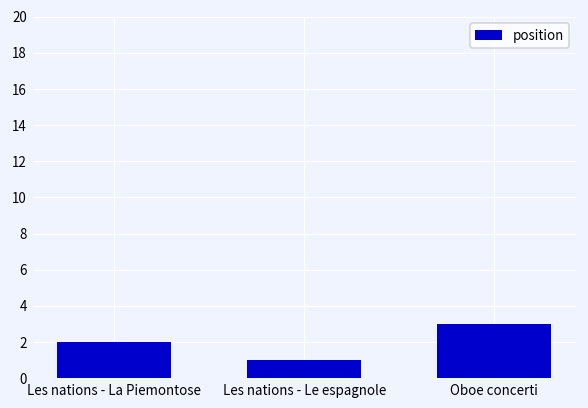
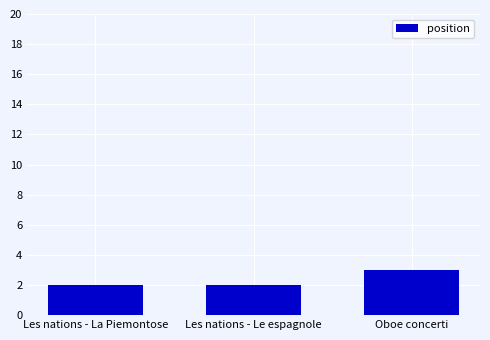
Les nations - Le espagnole: 1 -> 2
